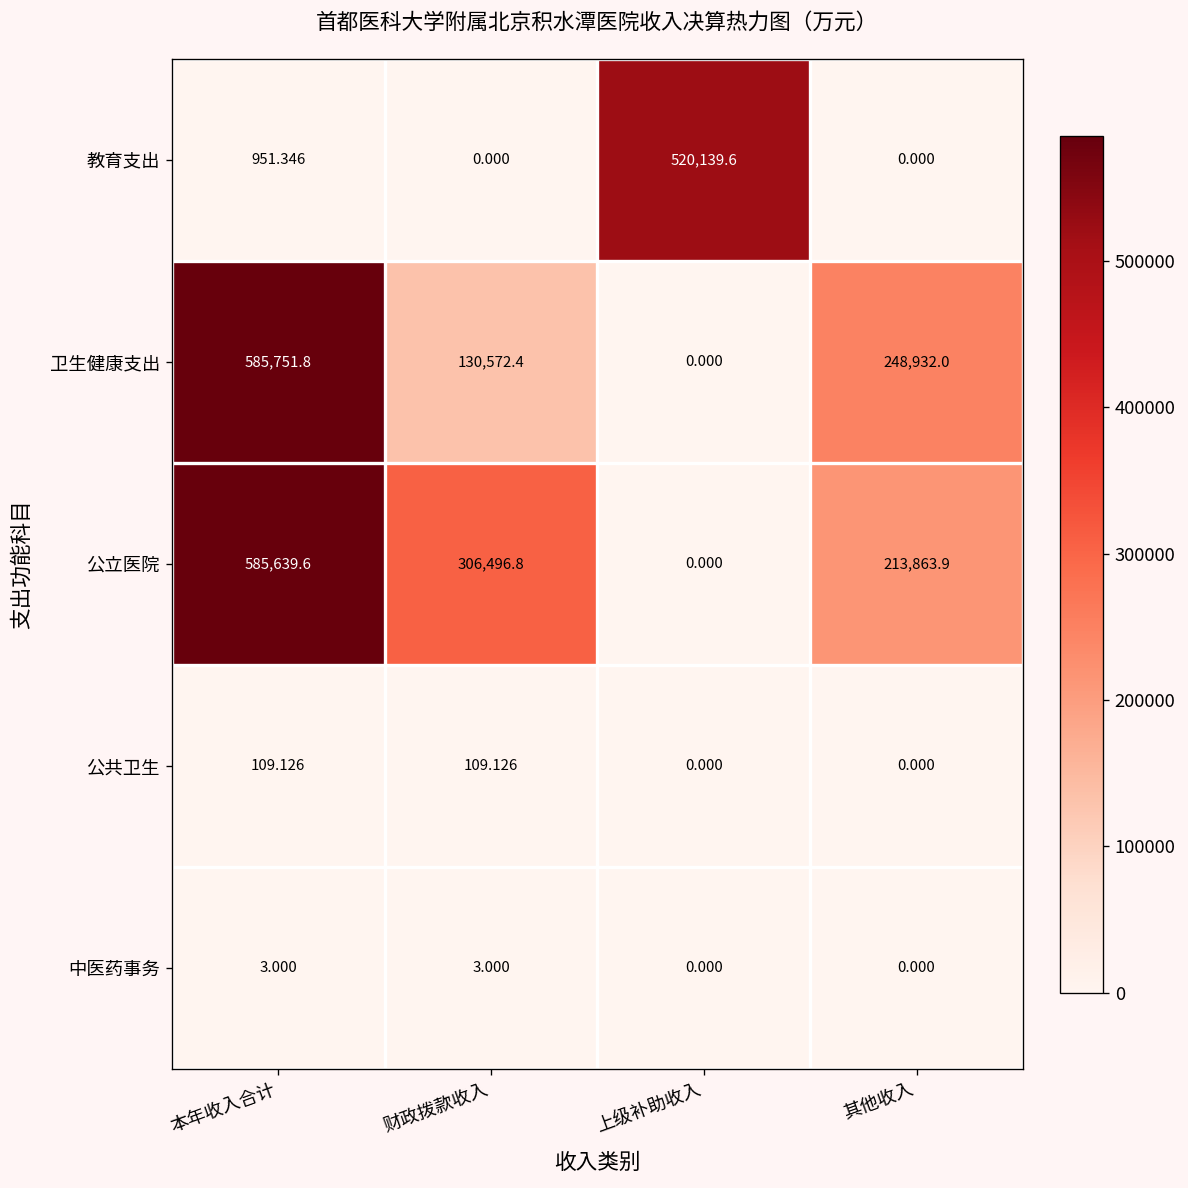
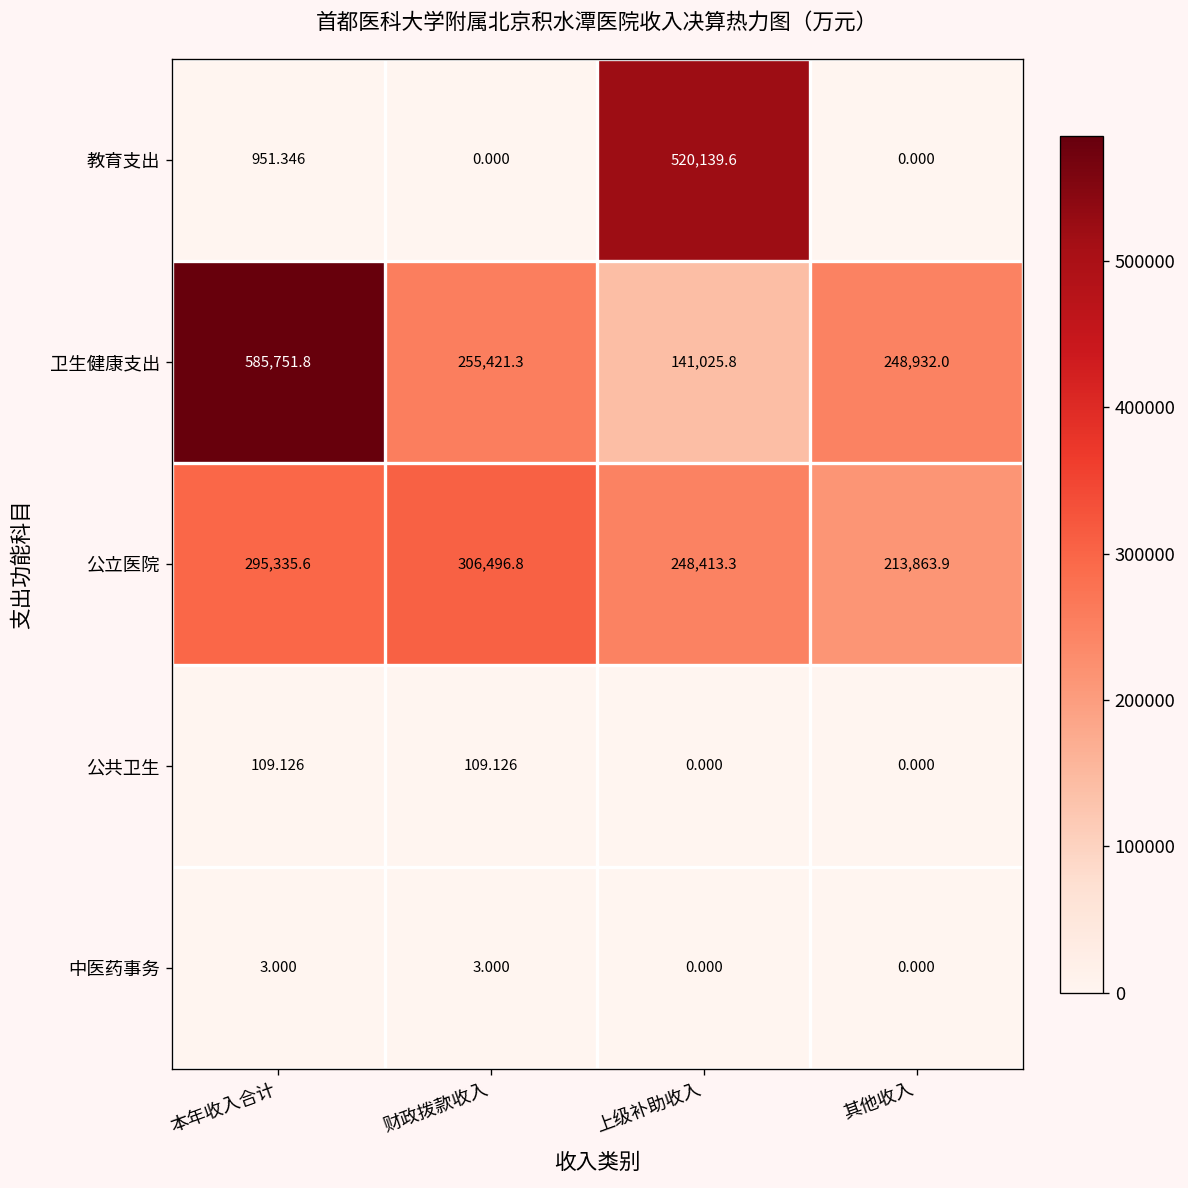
卫生健康支出, 财政拨款收入: 130,572.4 -> 255,421.3
卫生健康支出, 上级补助收入: 0.000 -> 141,025.8
公立医院, 本年收入合计: 585,639.6 -> 295,335.6
公立医院, 上级补助收入: 0.000 -> 248,413.3
